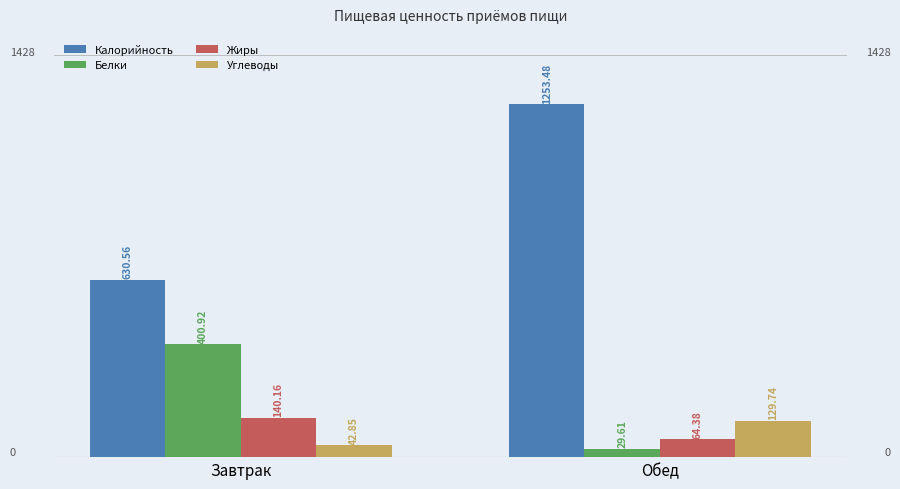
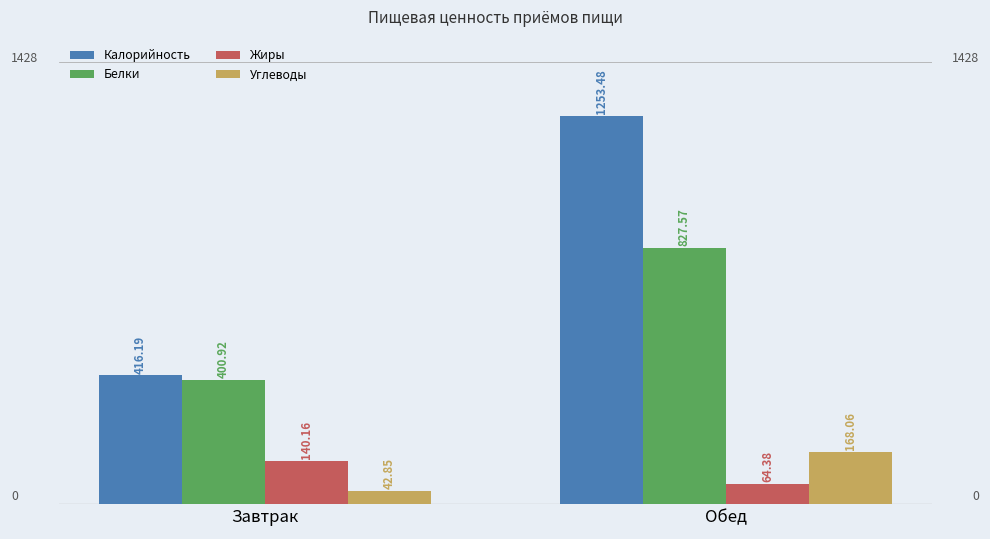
Калорийность, Завтрак: 630.56 -> 416.19
Белки, Обед: 29.61 -> 827.57
Углеводы, Обед: 129.74 -> 168.06
